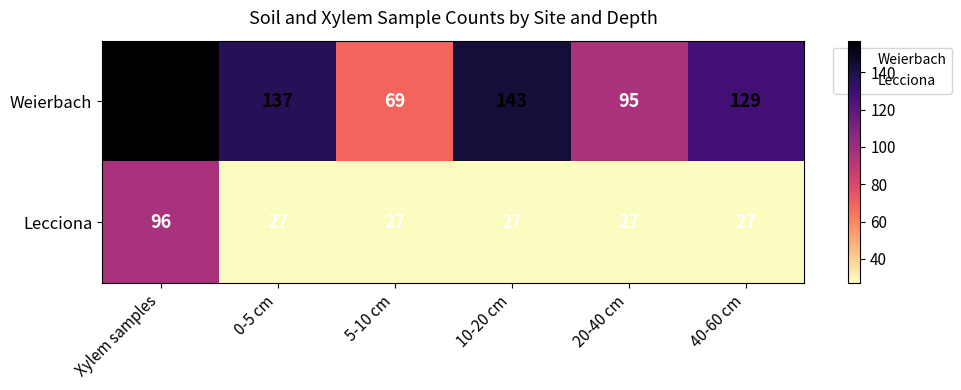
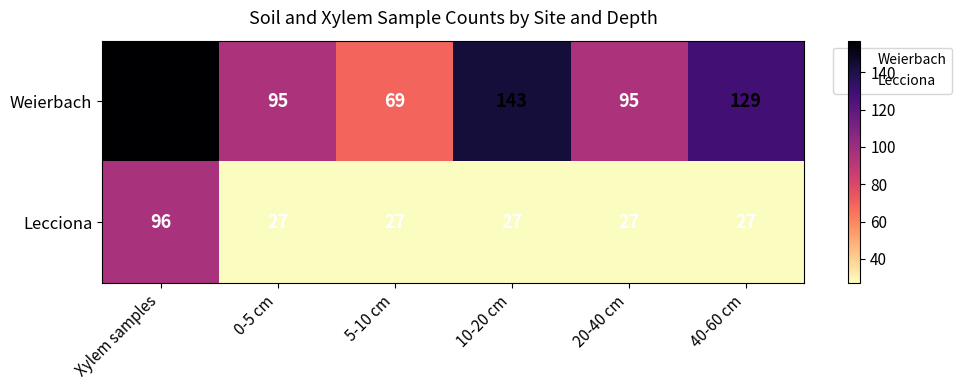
Weierbach, 0-5 cm: 137 -> 95
